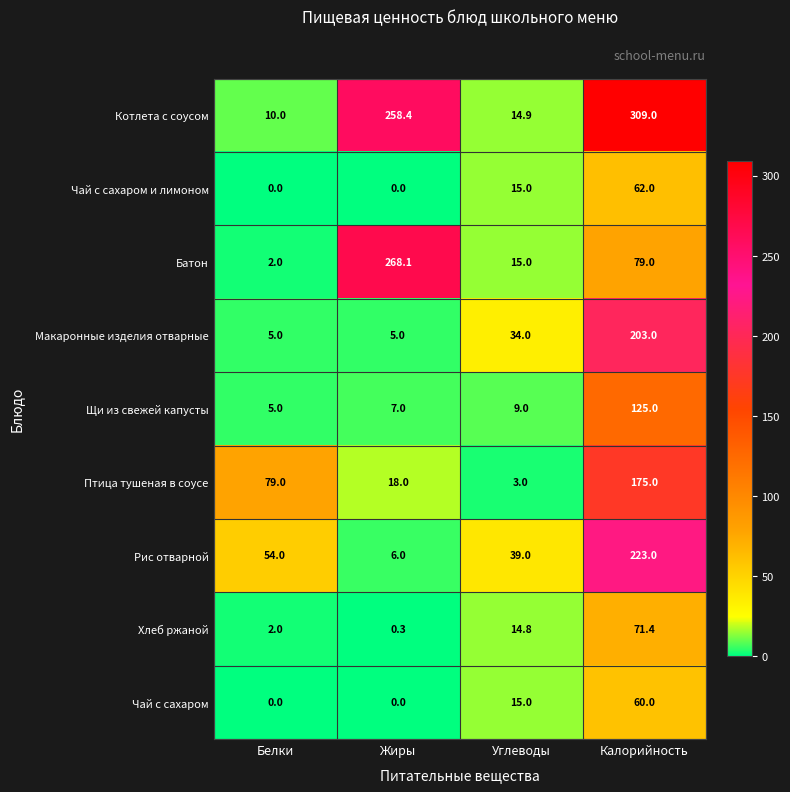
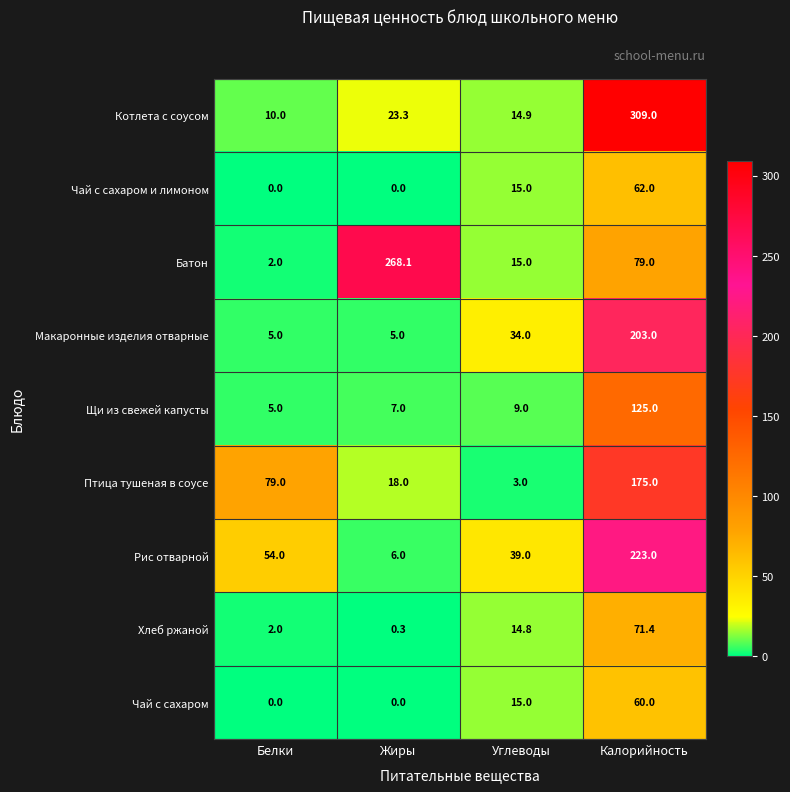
Котлета с соусом, Жиры: 258.4 -> 23.3
